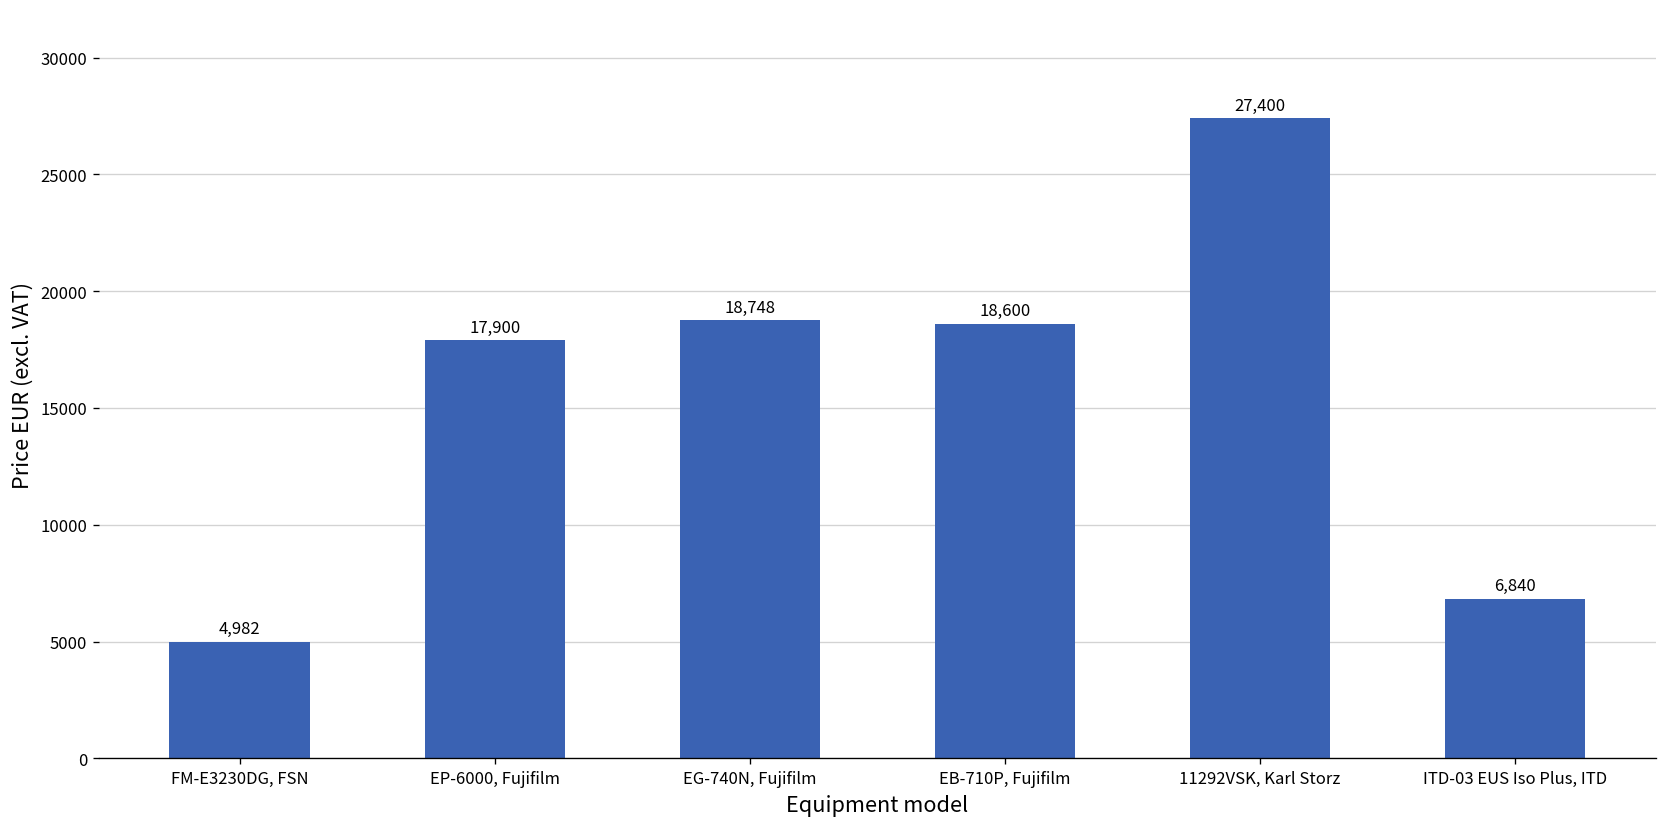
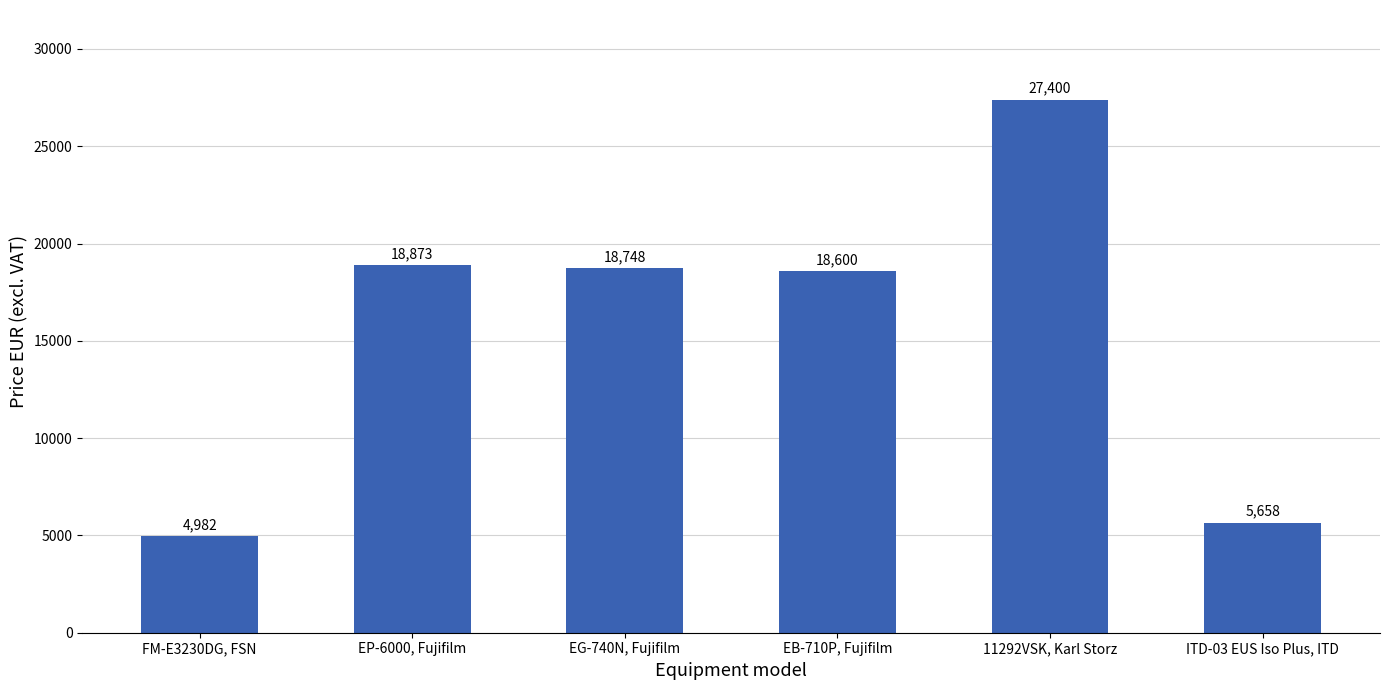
EP-6000, Fujifilm: 17,900 -> 18,873
ITD-03 EUS Iso Plus, ITD: 6,840 -> 5,658
